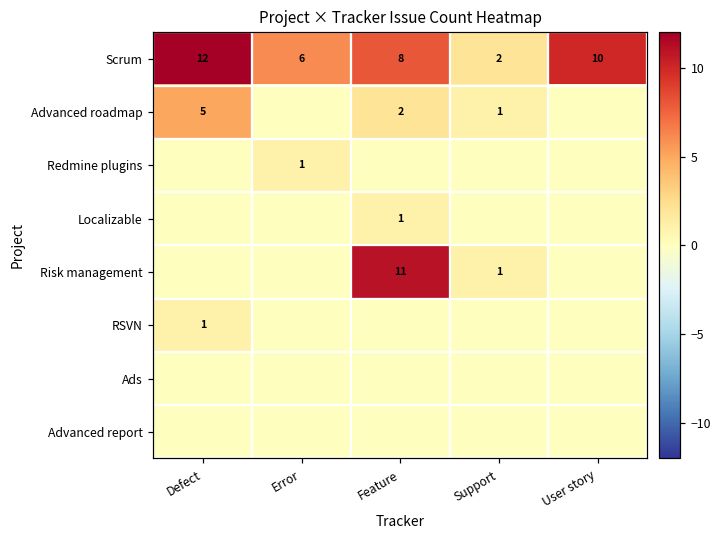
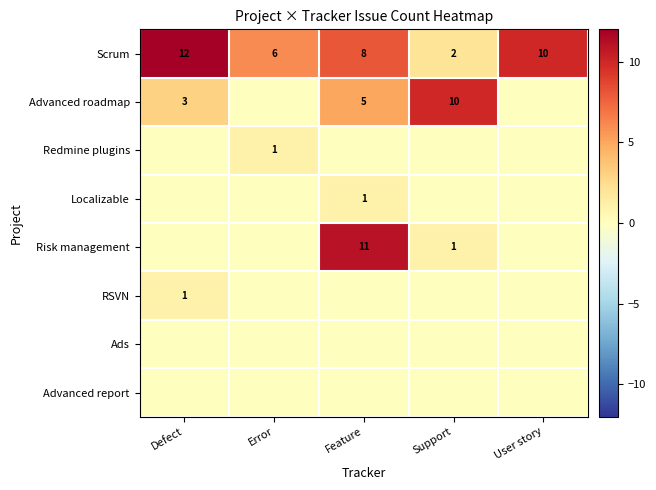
Advanced roadmap, Defect: 5 -> 3
Advanced roadmap, Feature: 2 -> 5
Advanced roadmap, Support: 1 -> 10
